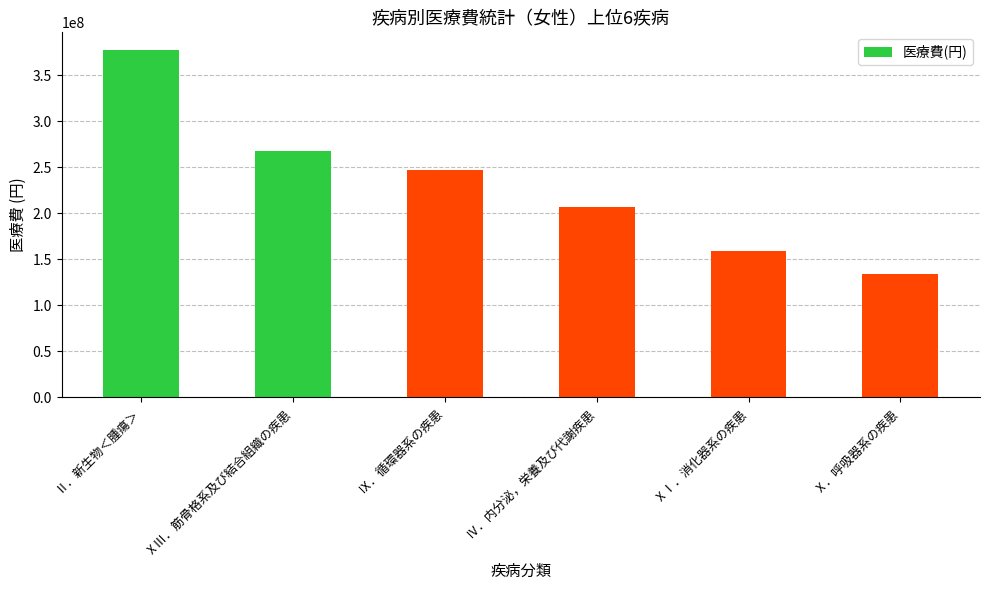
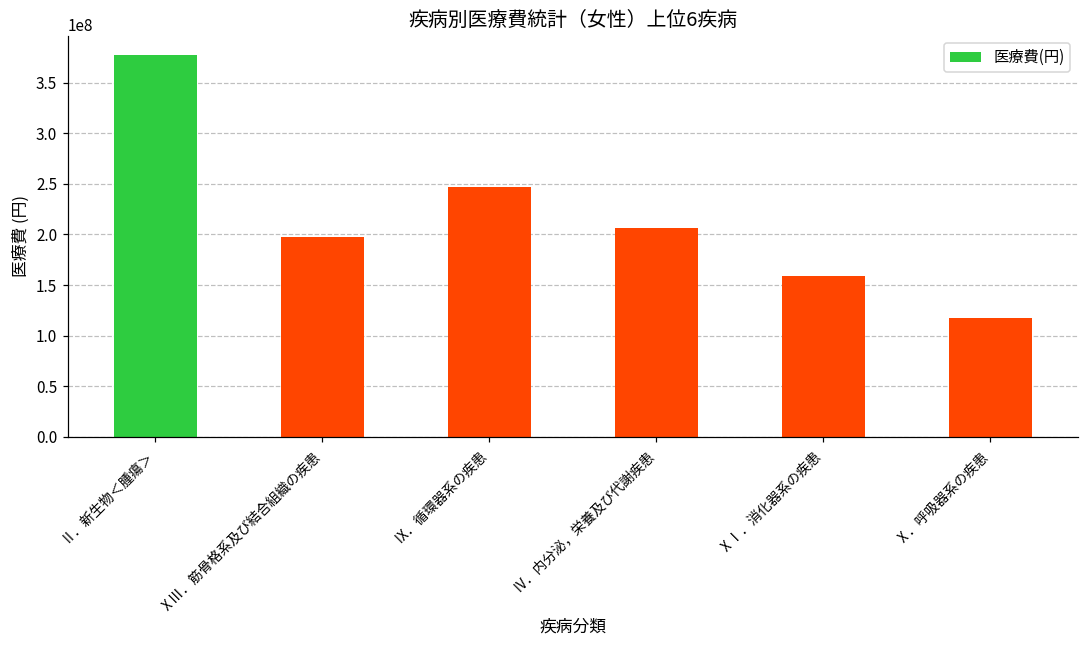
ⅩⅢ．筋骨格系及び結合組織の疾患: 270000000 -> 200000000
Ⅹ．呼吸器系の疾患: 130000000 -> 120000000
